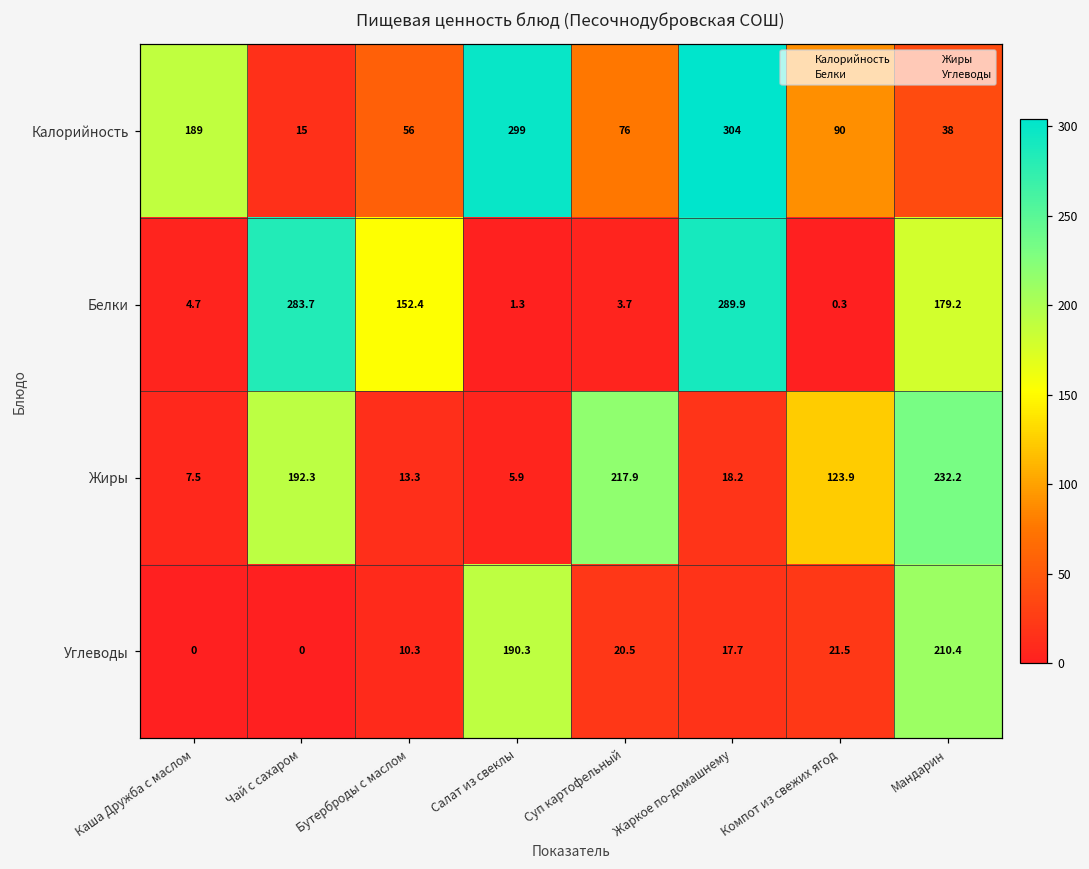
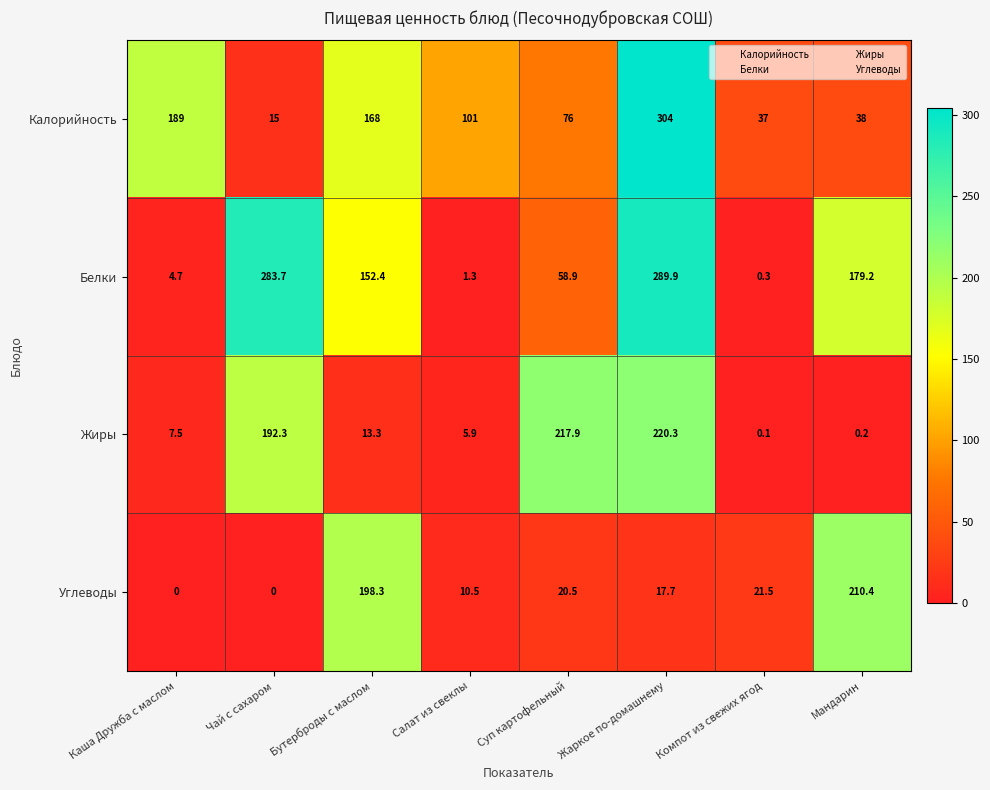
Калорийность, Бутерброды с маслом: 56 -> 168
Калорийность, Салат из свеклы: 299 -> 101
Калорийность, Компот из свежих ягод: 90 -> 37
Белки, Суп картофельный: 3.7 -> 58.9
Жиры, Жаркое по-домашнему: 18.2 -> 220.3
Жиры, Компот из свежих ягод: 123.9 -> 0.1
Жиры, Мандарин: 232.2 -> 0.2
Углеводы, Бутерброды с маслом: 10.3 -> 198.3
Углеводы, Салат из свеклы: 190.3 -> 10.5
